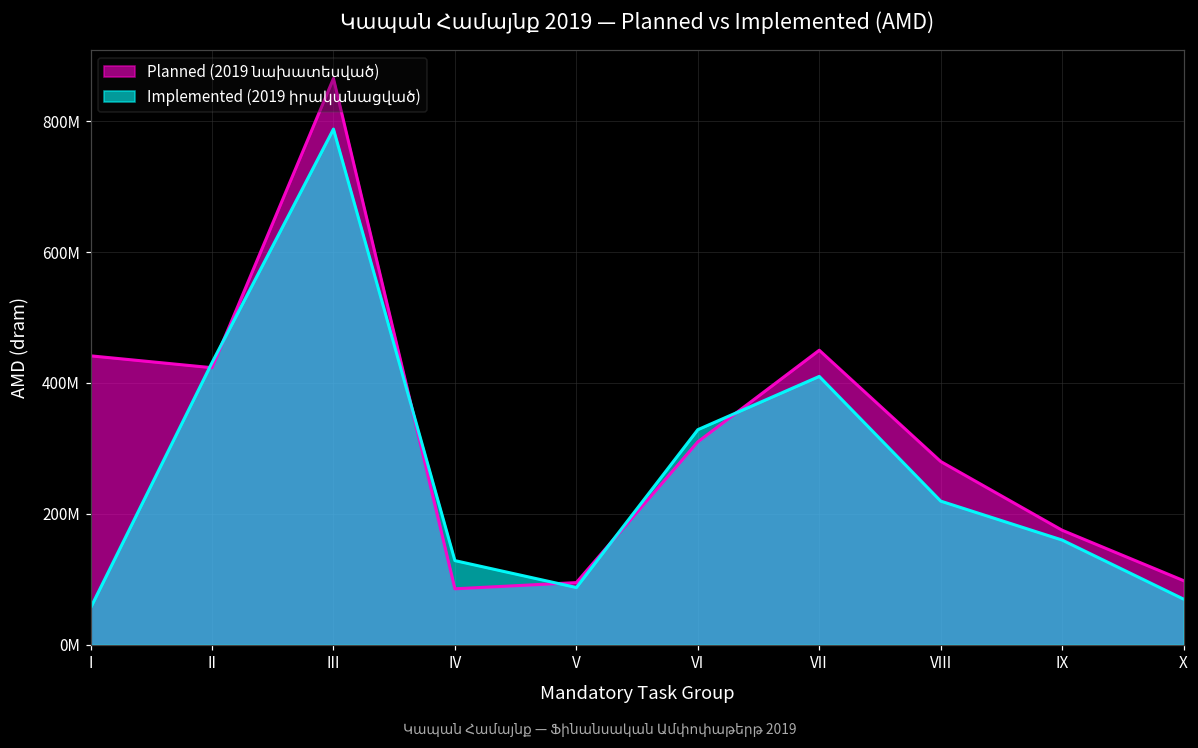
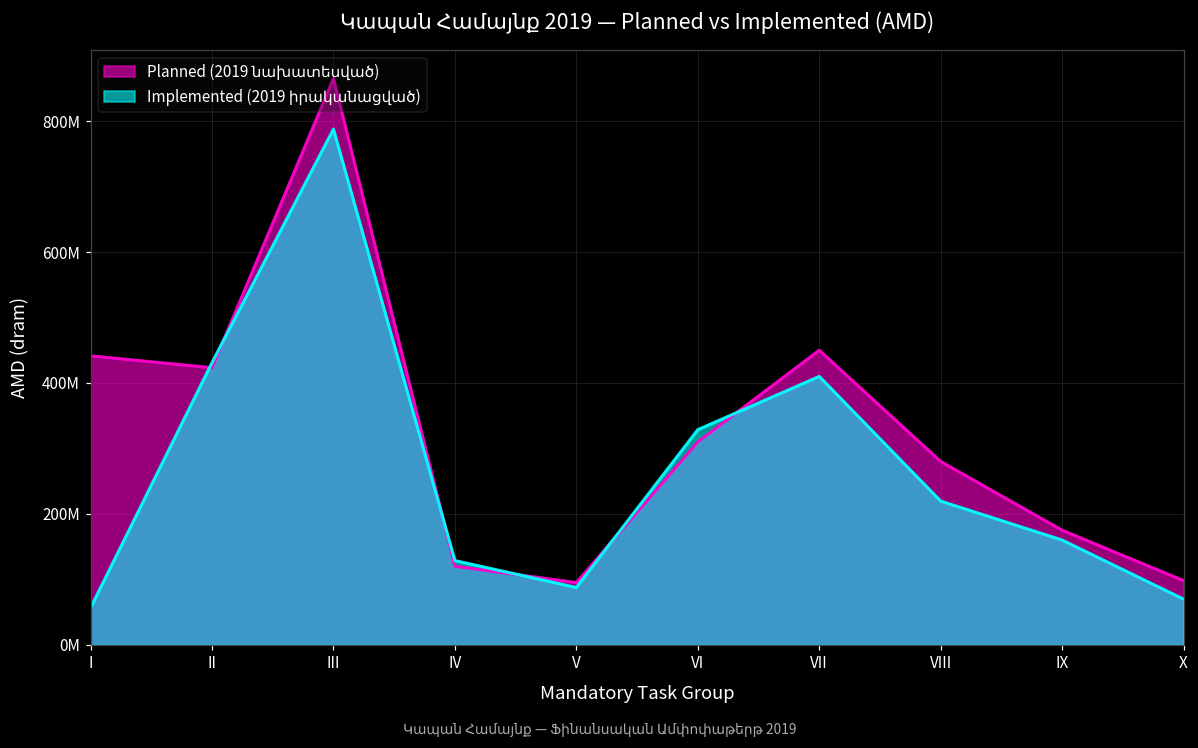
Planned (2019 նախատեսված), IV: 90000000 -> 120000000
